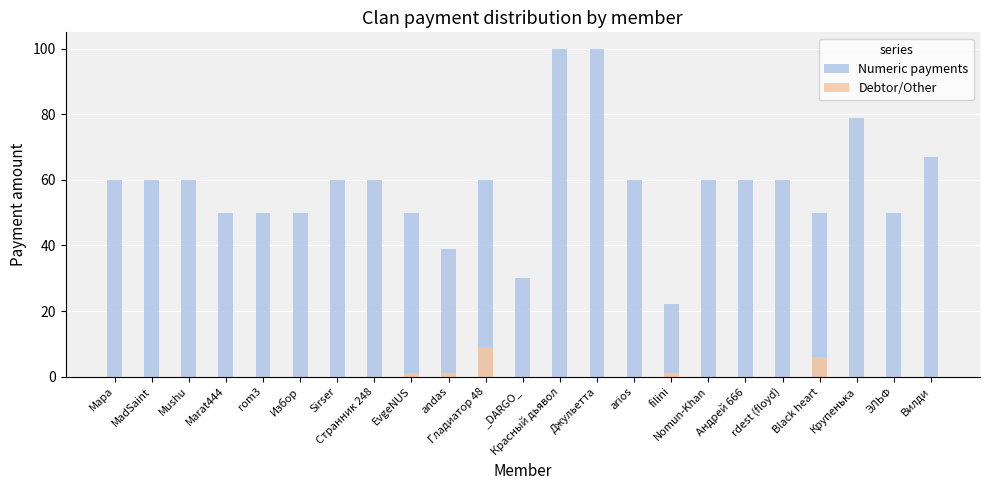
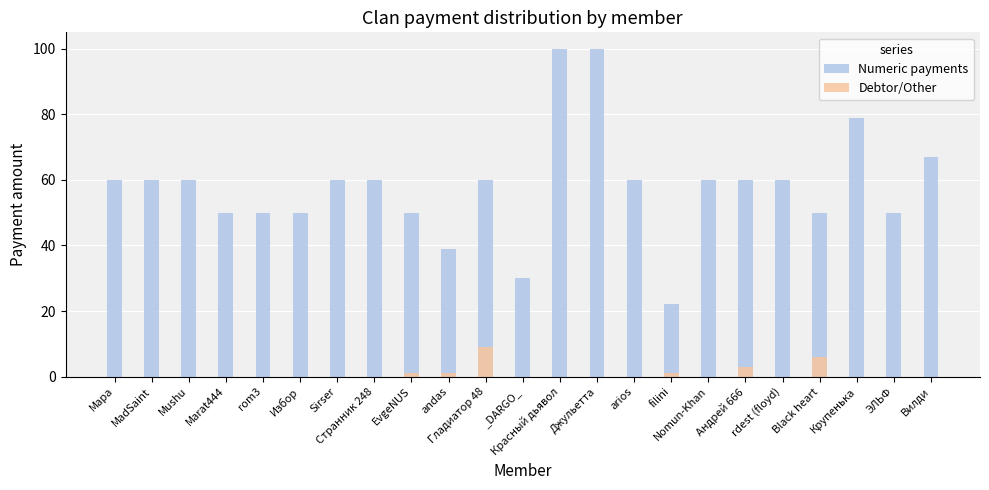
Debtor/Other, Андрей 666: 0 -> 3
